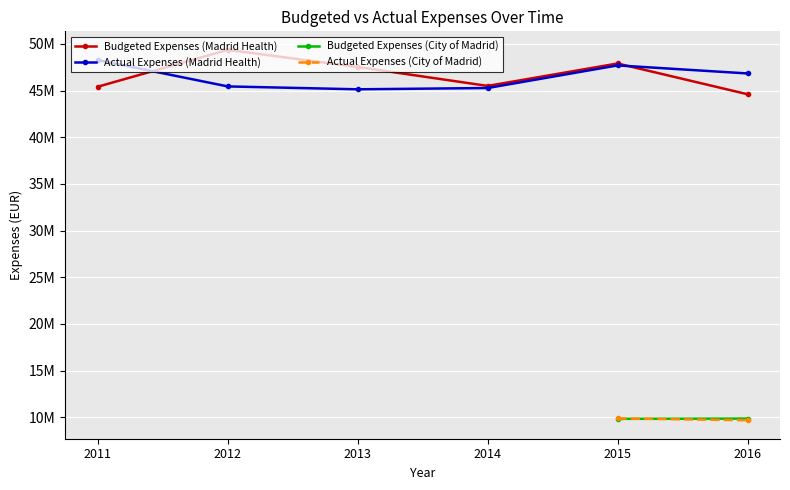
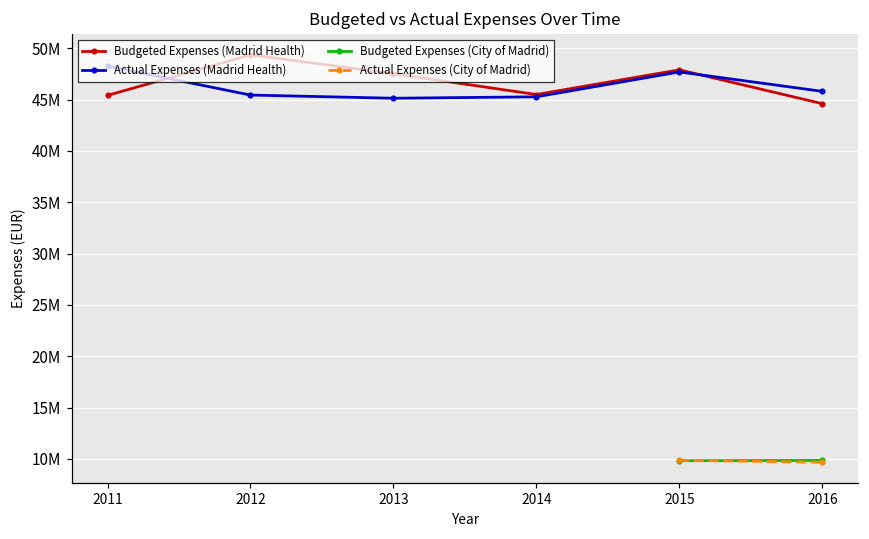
Actual Expenses (Madrid Health), 2016: 47000000 -> 46000000
